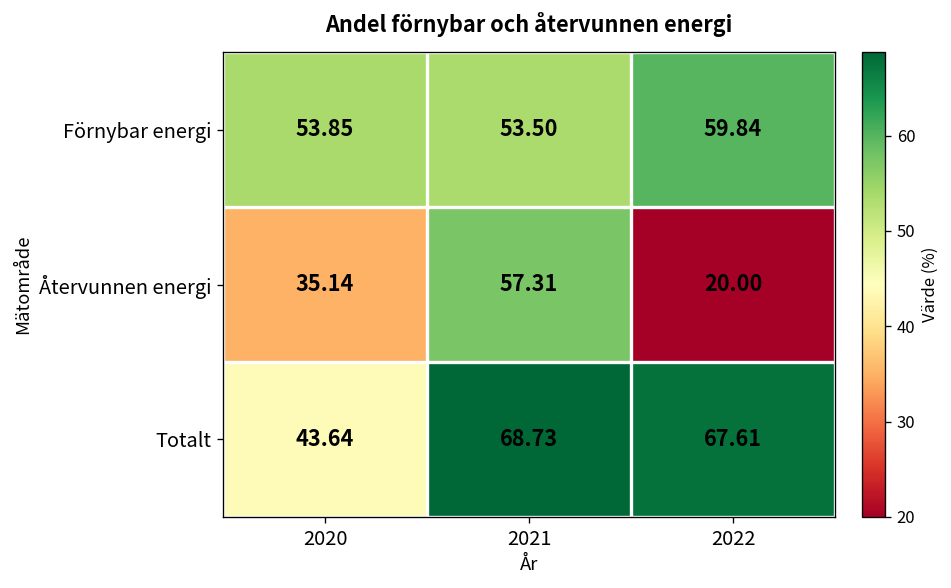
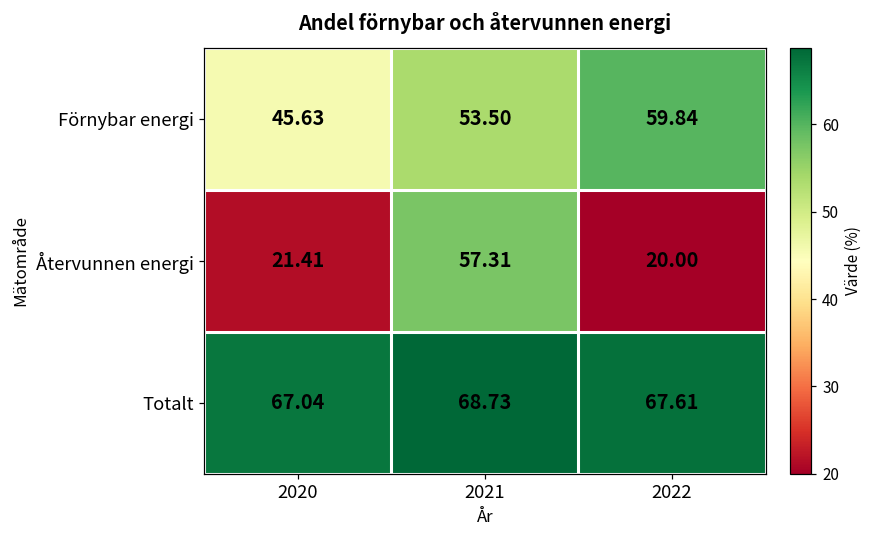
Förnybar energi, 2020: 53.85 -> 45.63
Återvunnen energi, 2020: 35.14 -> 21.41
Totalt, 2020: 43.64 -> 67.04
